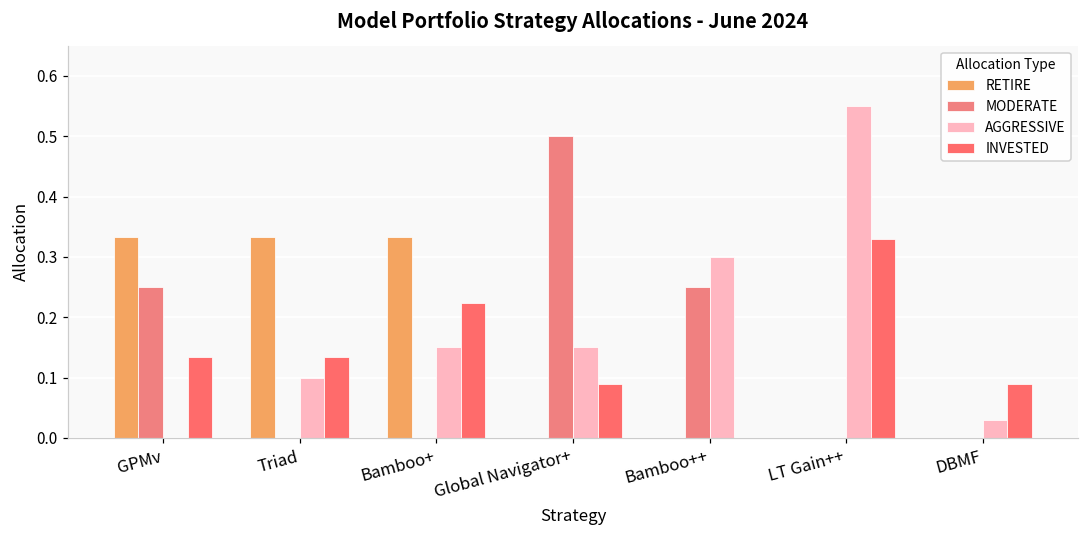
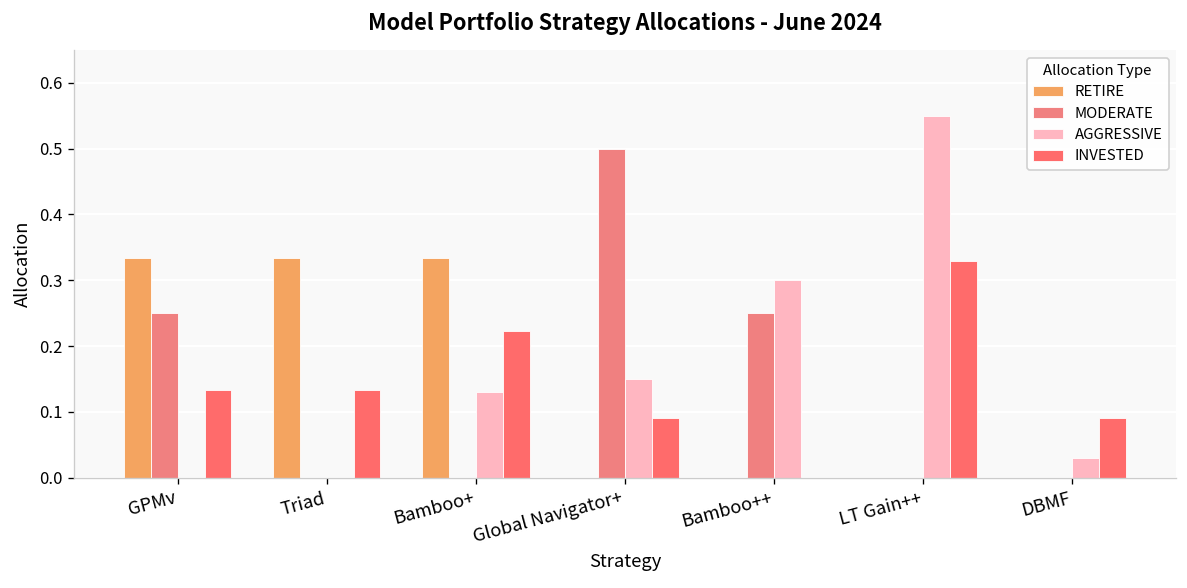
AGGRESSIVE, Triad: 0.1 -> 0.0
AGGRESSIVE, Bamboo+: 0.15 -> 0.13
